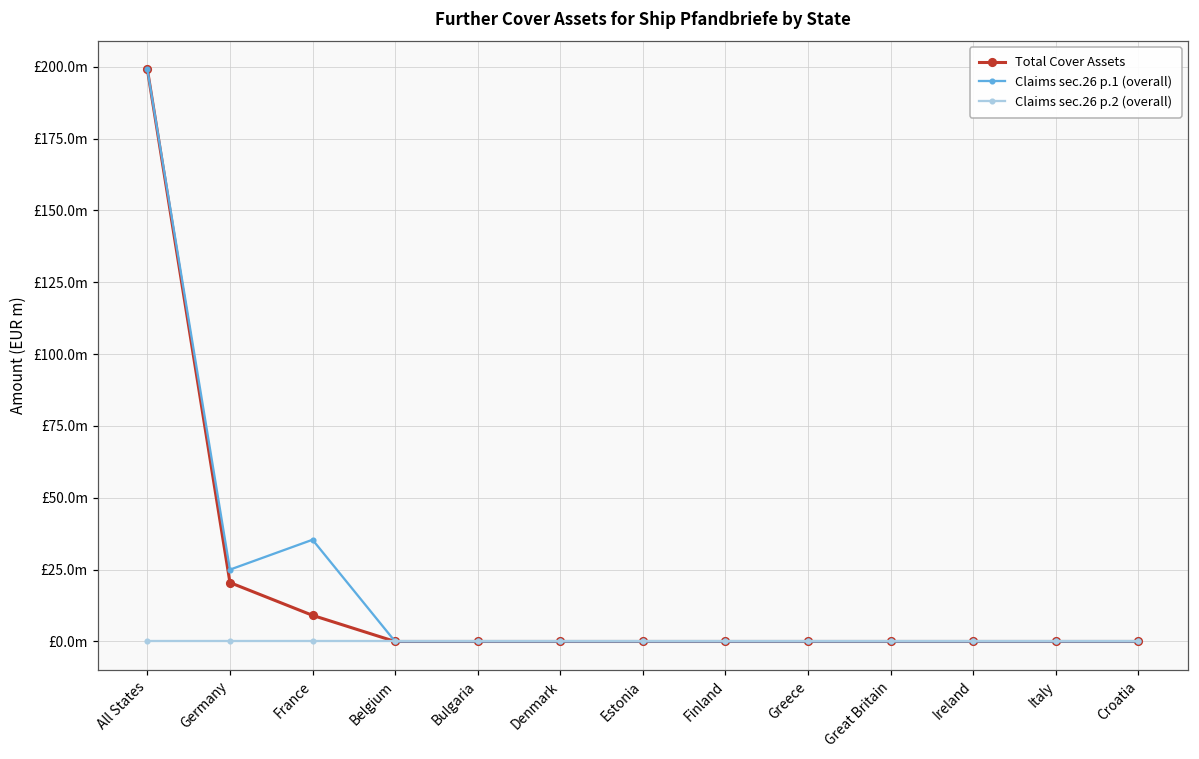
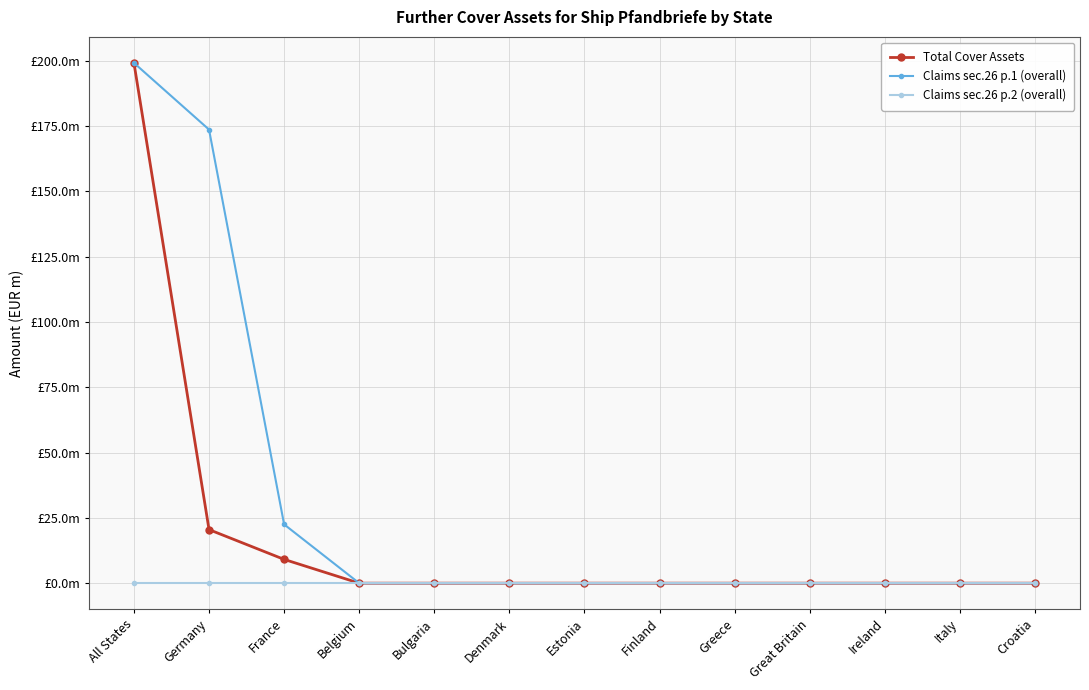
Claims sec.26 p.1 (overall), Germany: £25m -> £174m
Claims sec.26 p.1 (overall), France: £35m -> £23m
